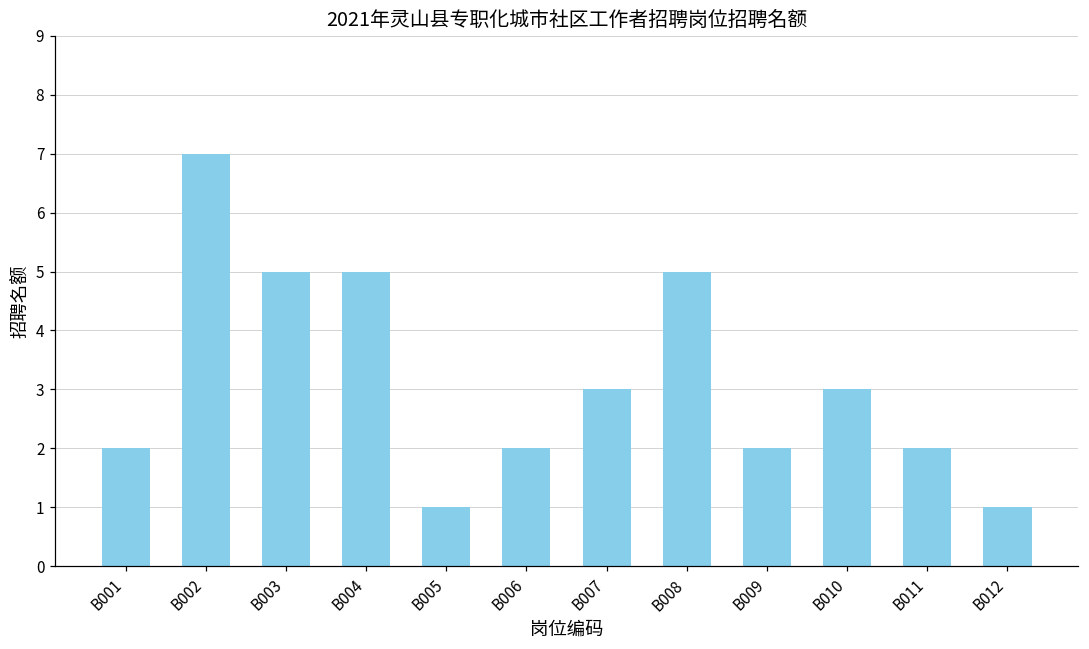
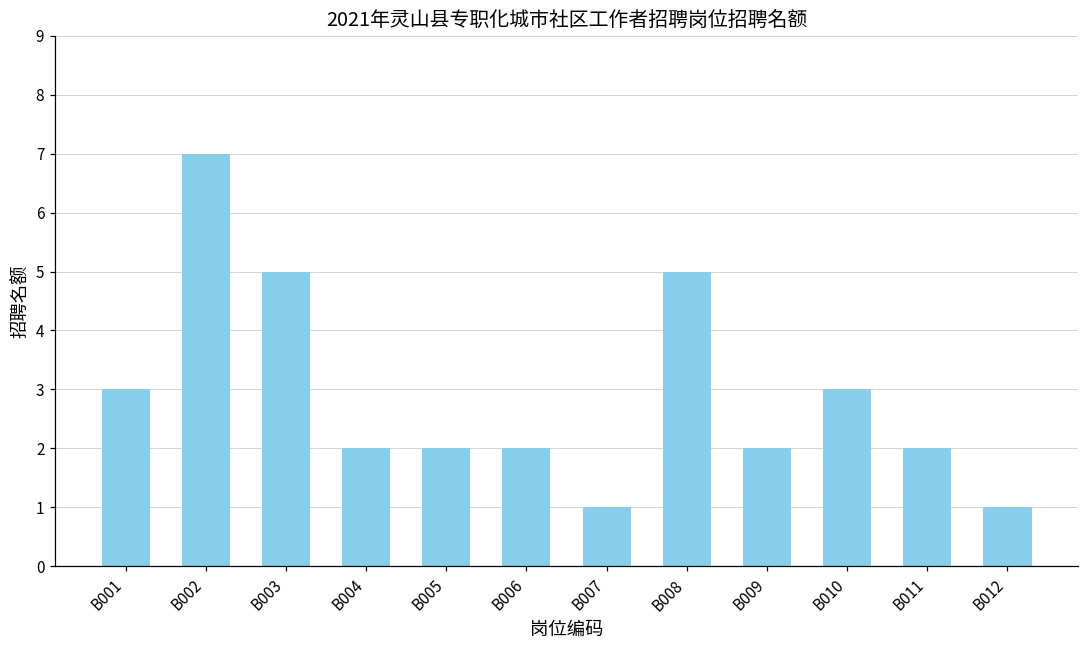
B001: 2 -> 3
B004: 5 -> 2
B005: 1 -> 2
B007: 3 -> 1
